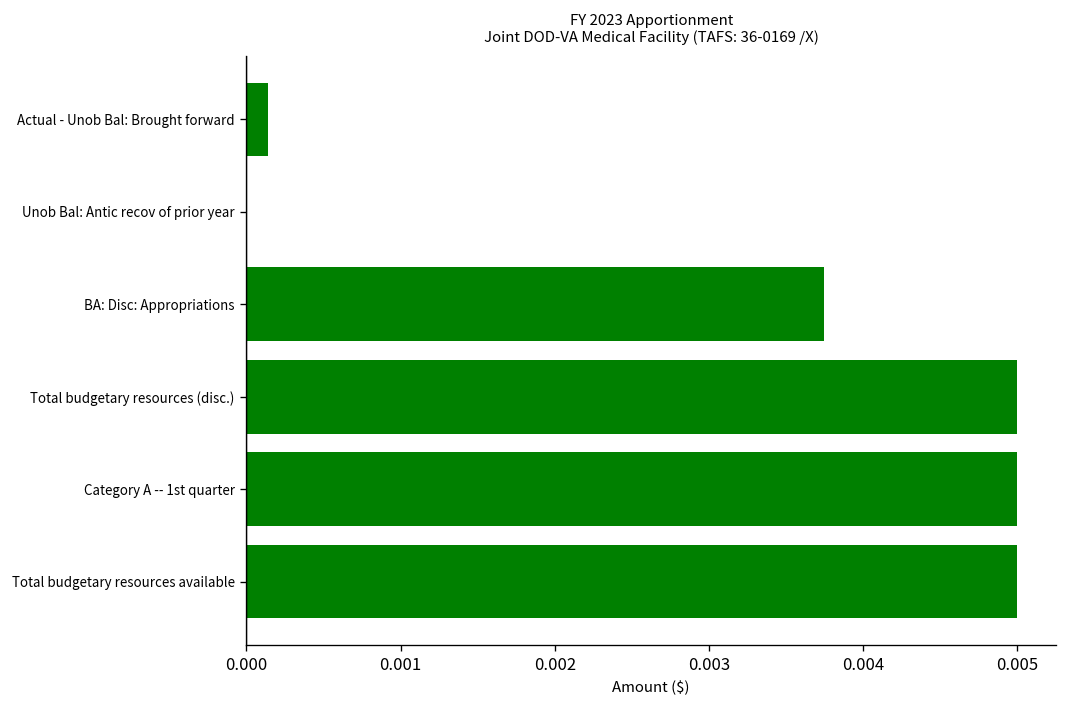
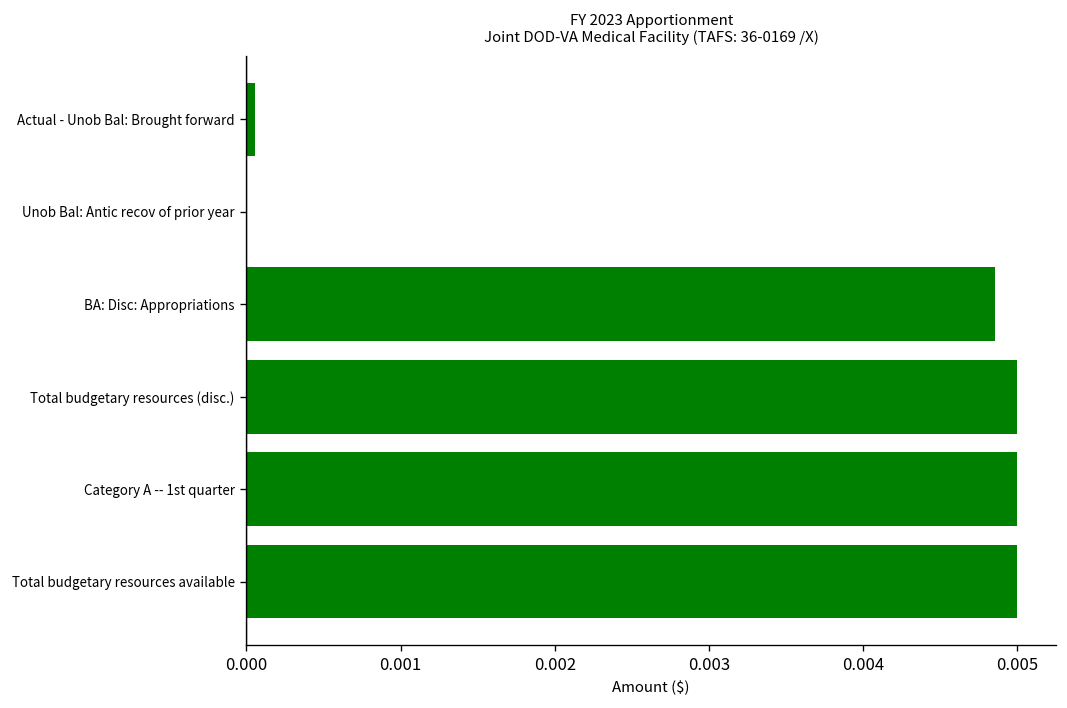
Actual - Unob Bal: Brought forward: 0.00014 -> 0.00005
BA: Disc: Appropriations: 0.00375 -> 0.00485
